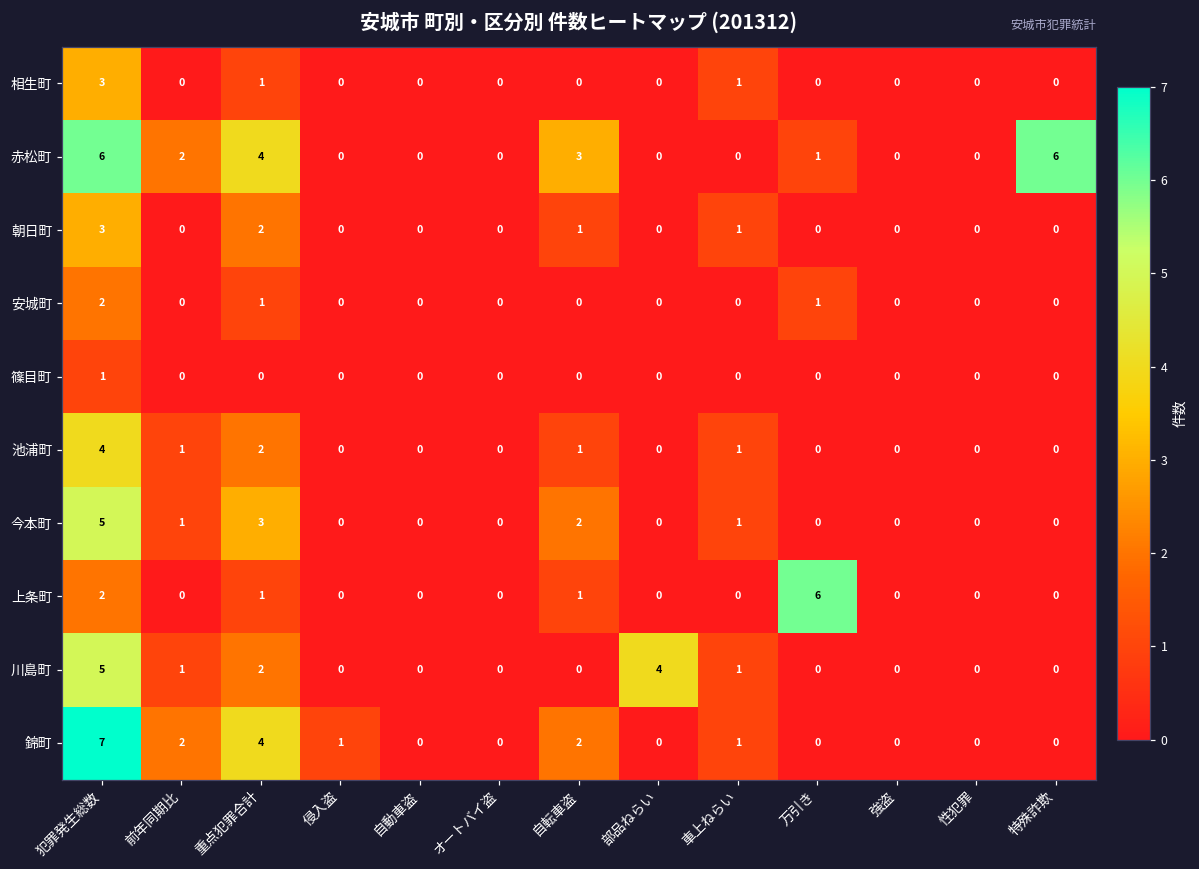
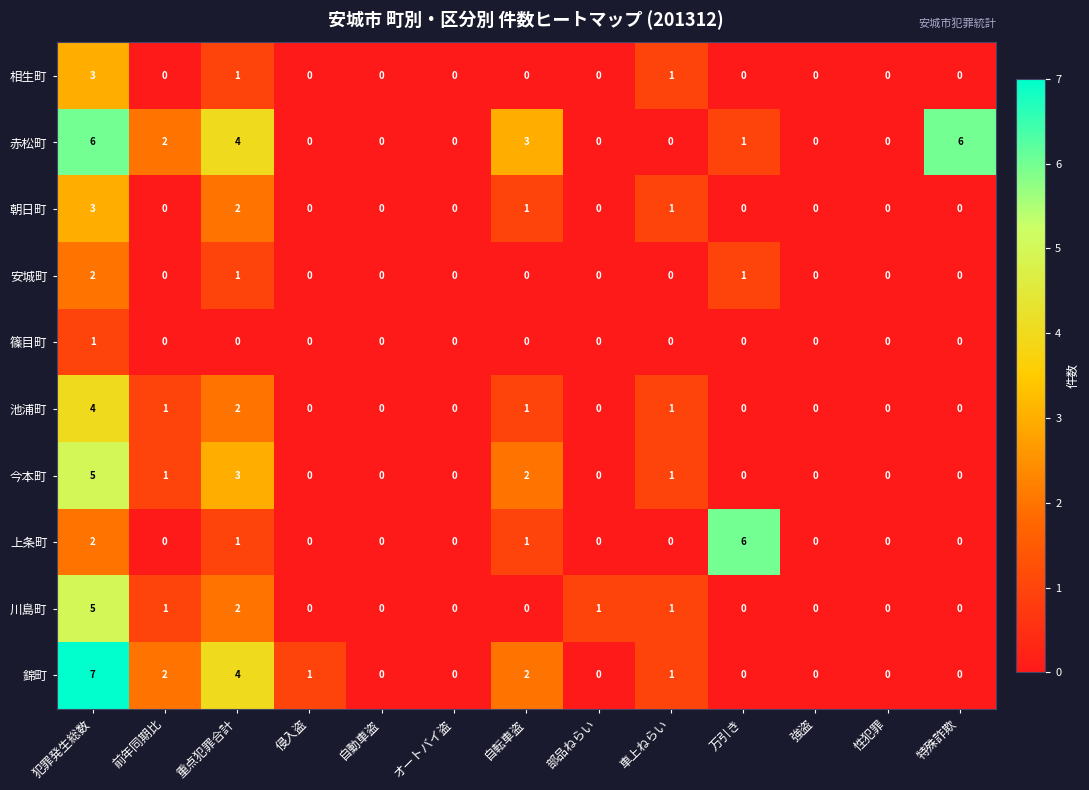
川島町, 部品ねらい: 4 -> 1
